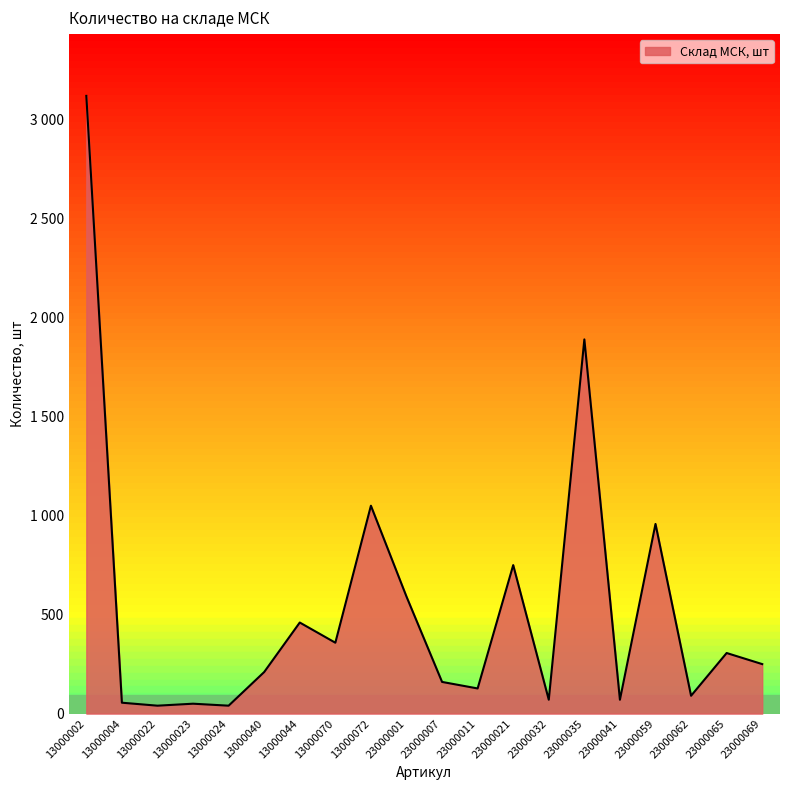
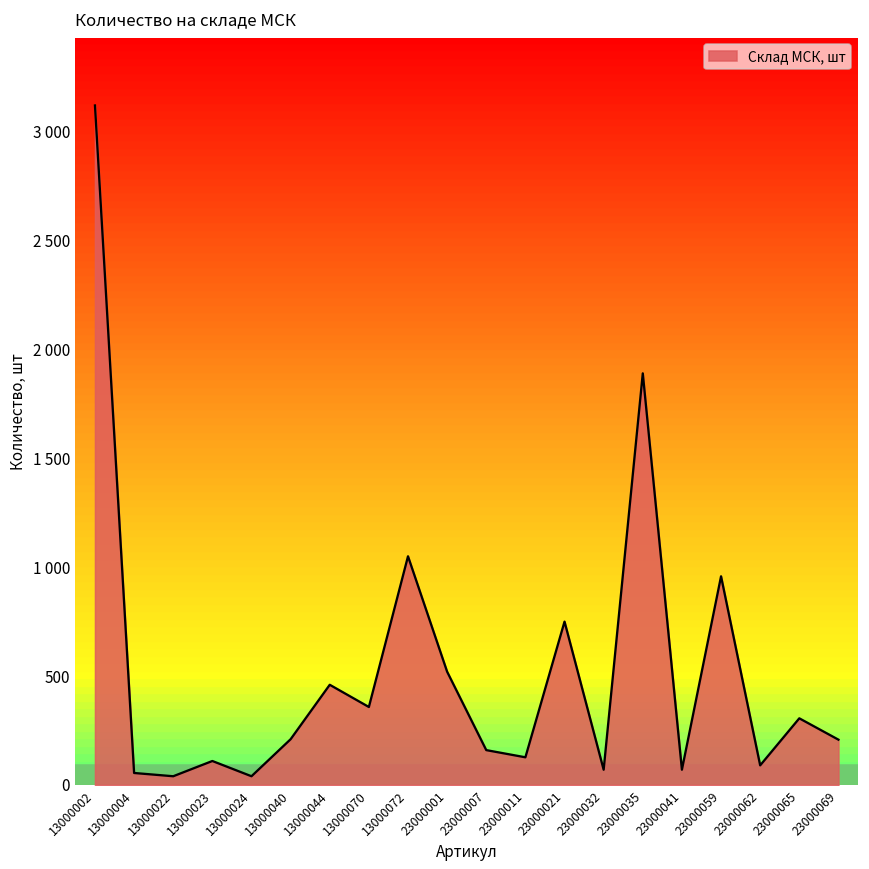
13000023: 50 -> 110
23000001: 590 -> 520
23000069: 250 -> 210
